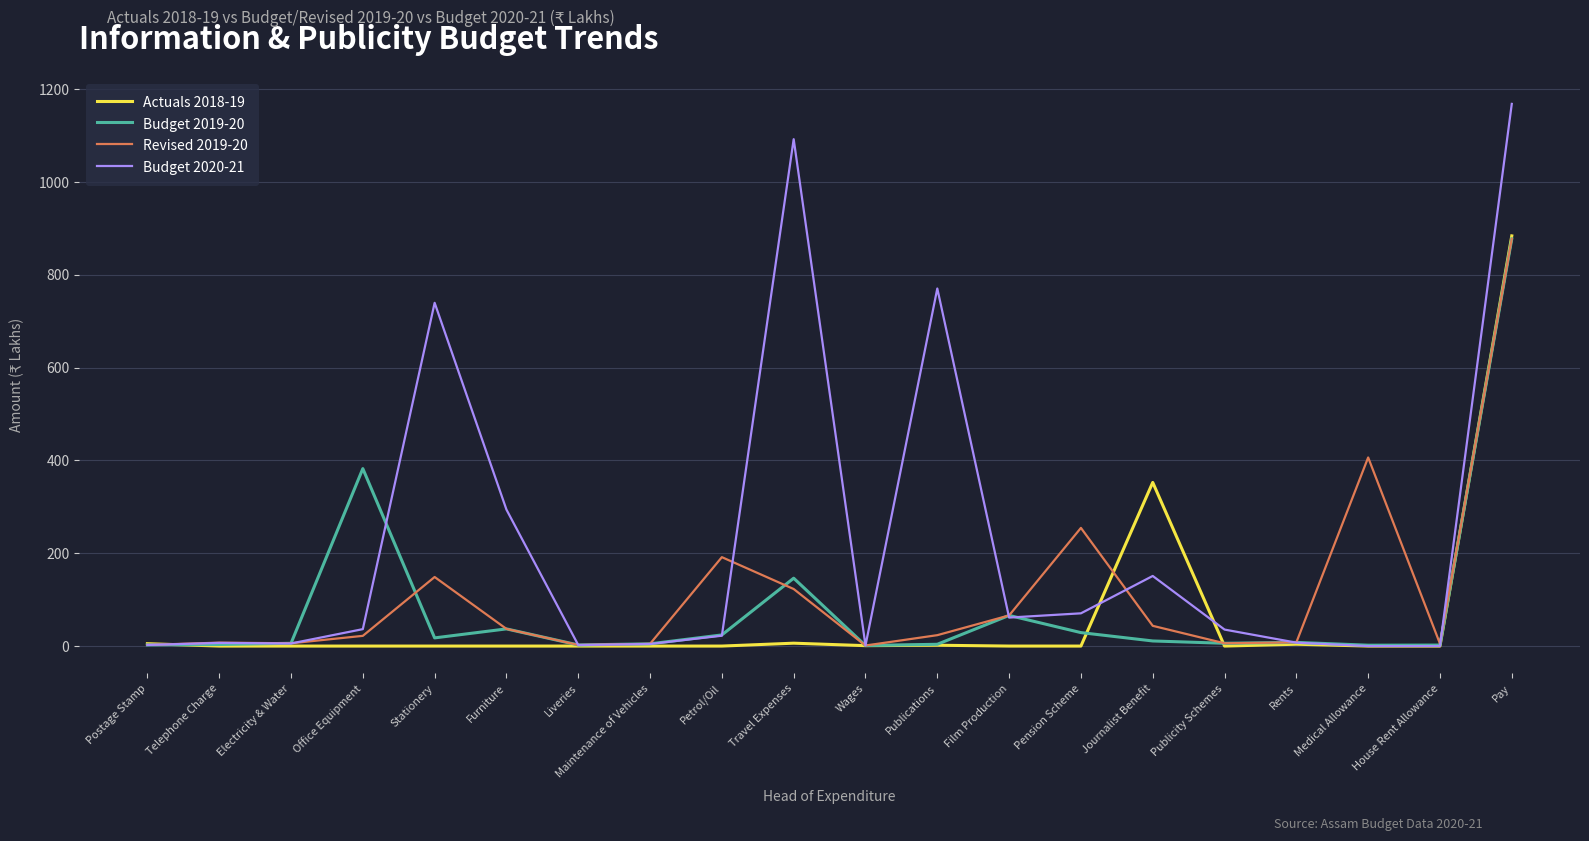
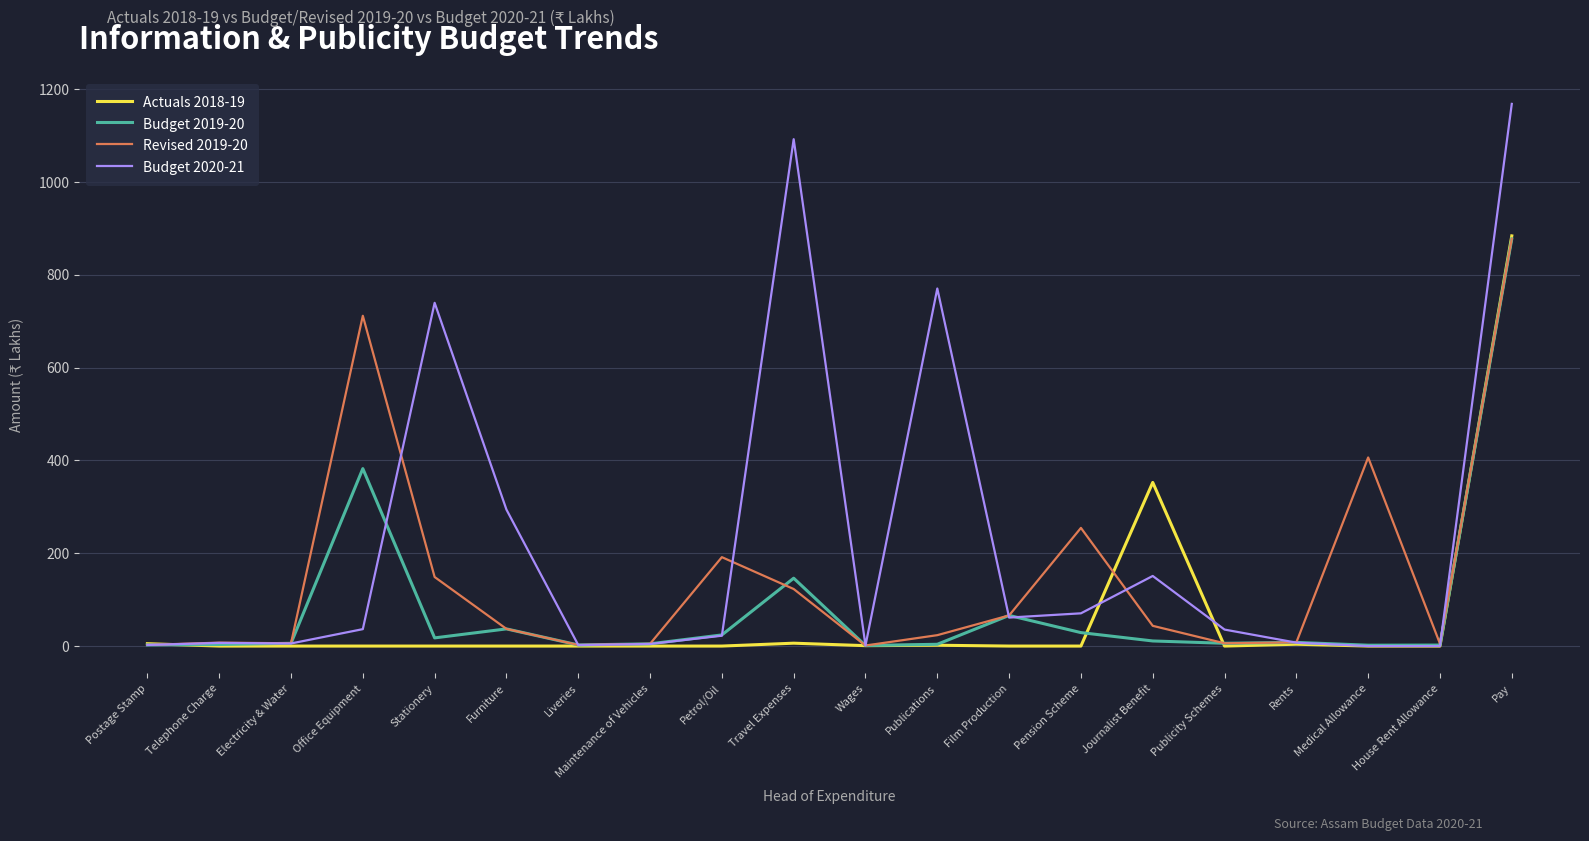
Revised 2019-20, Office Equipment: 20 -> 710
